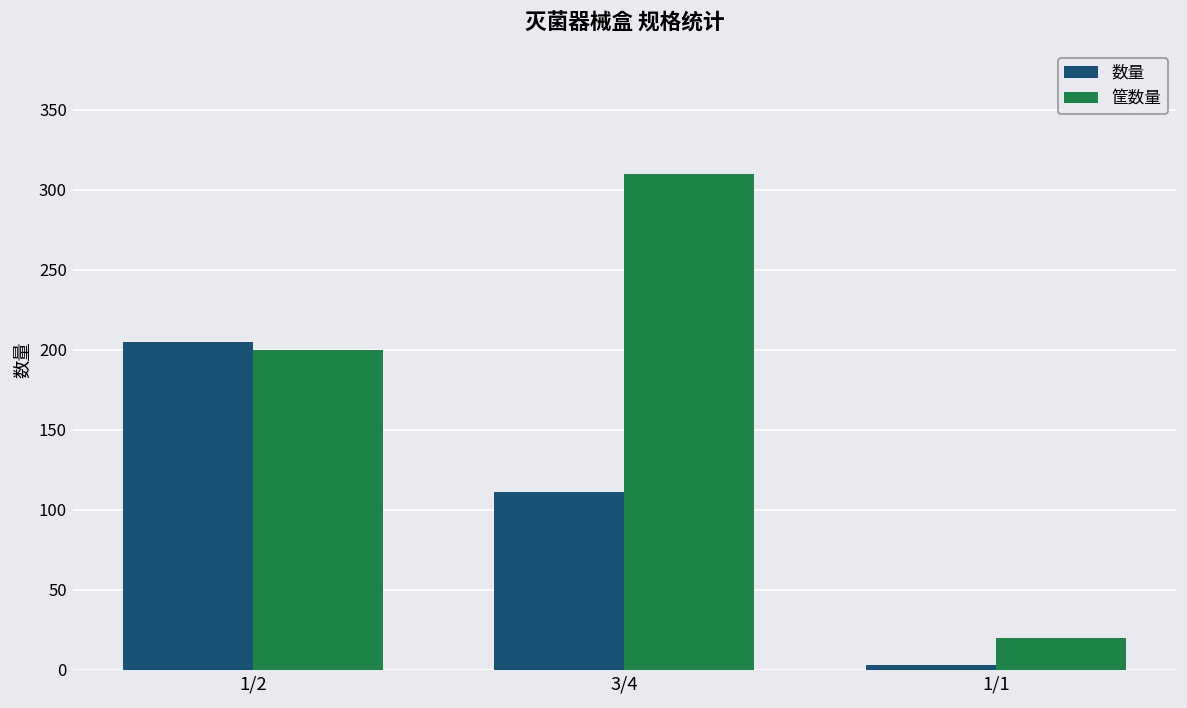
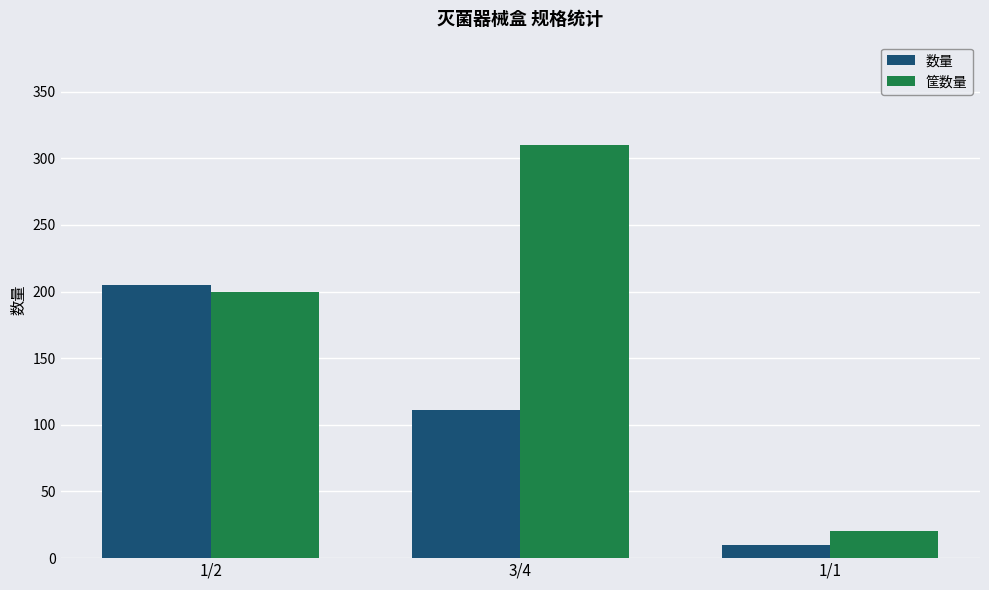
数量, 1/1: 3 -> 10
